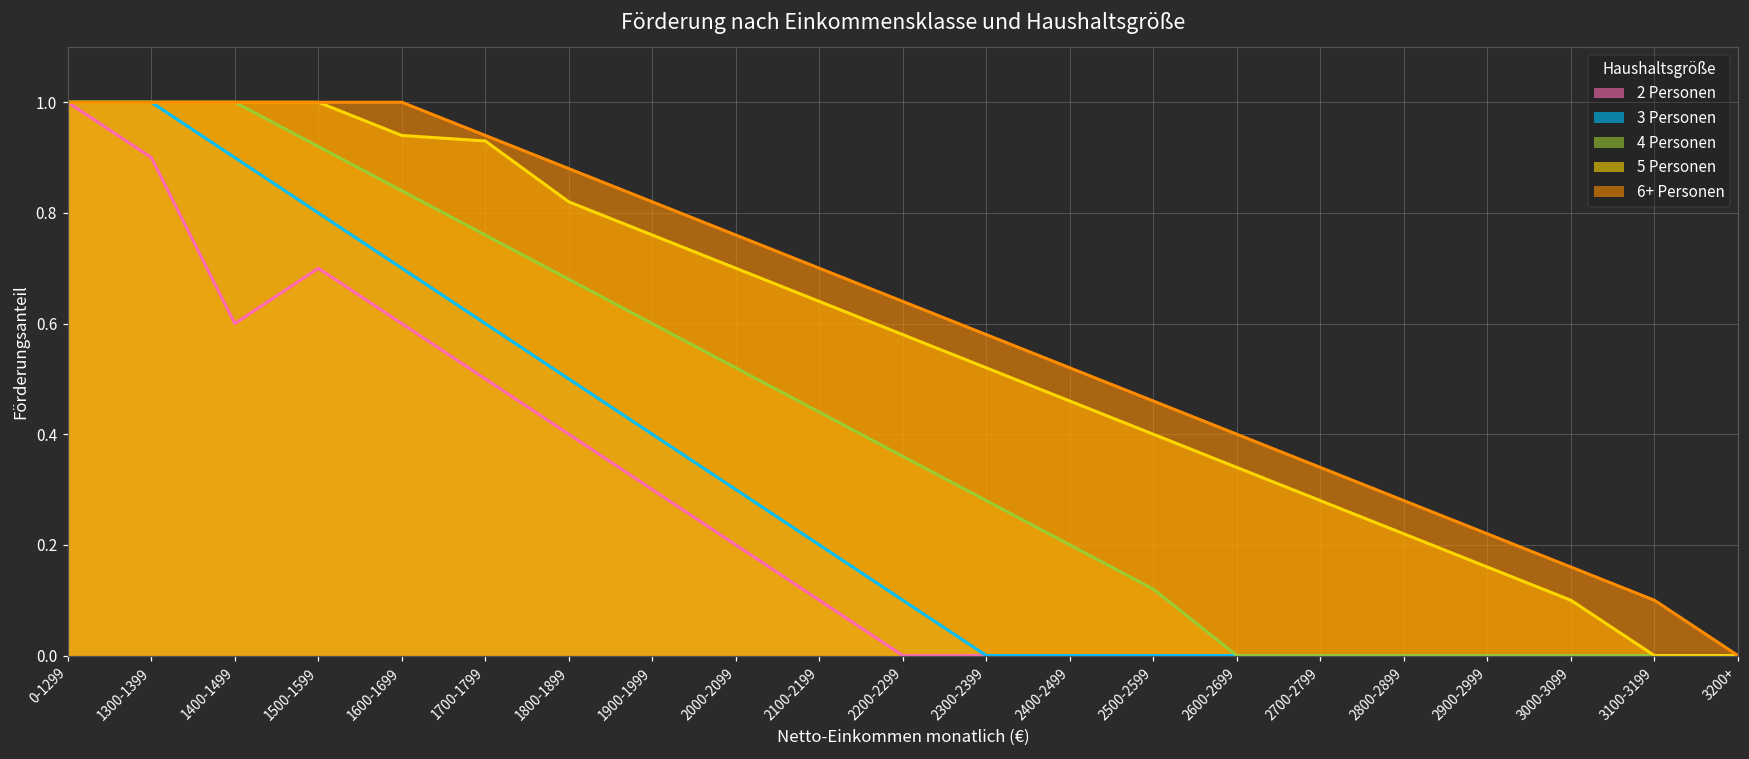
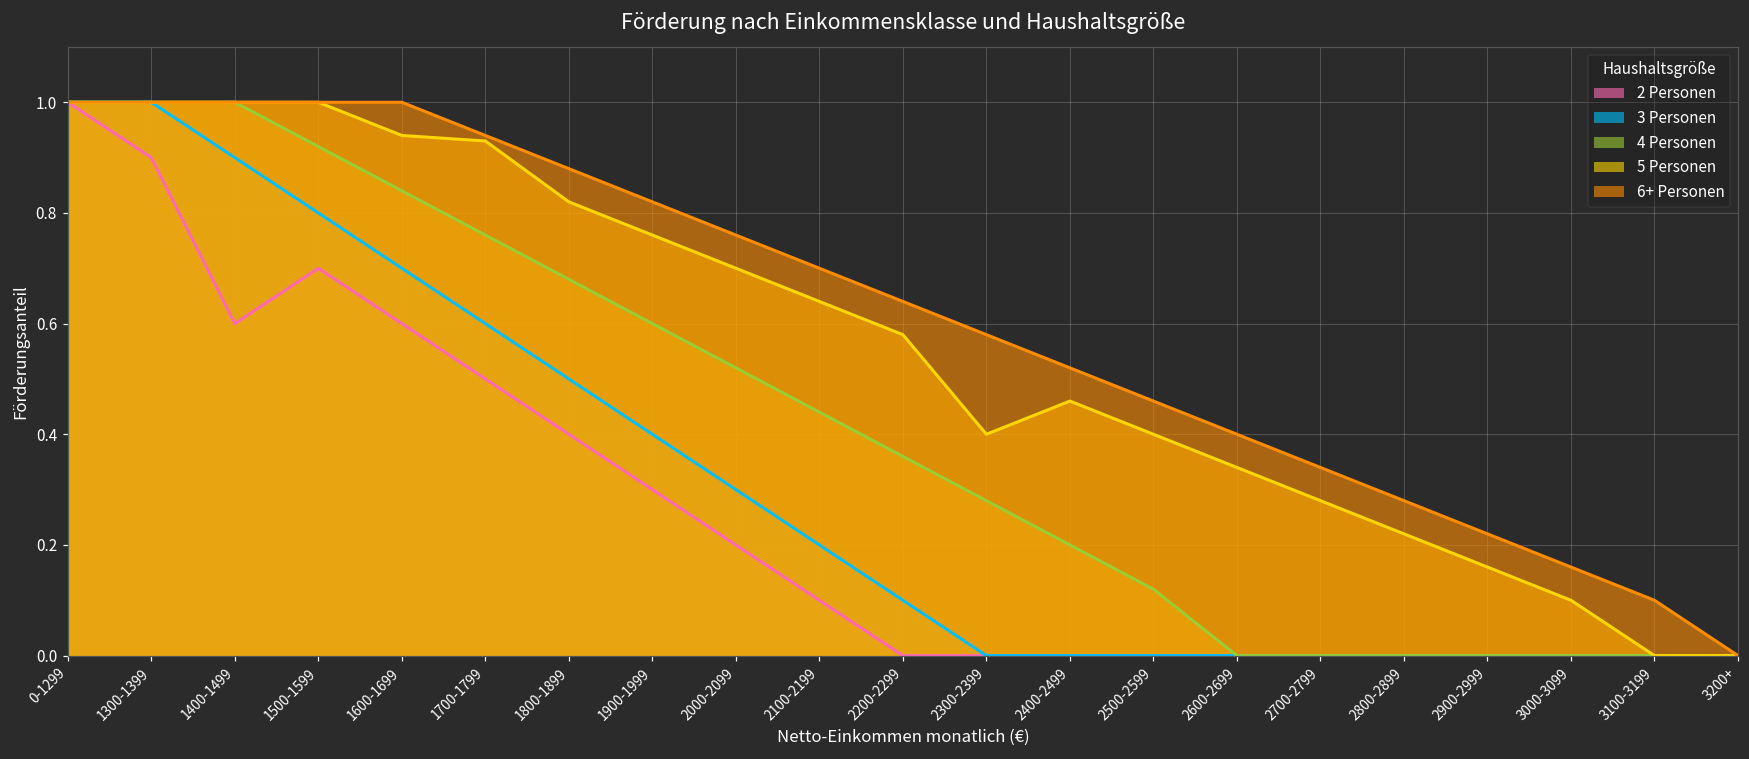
5 Personen, 2300-2399: 0.52 -> 0.40
